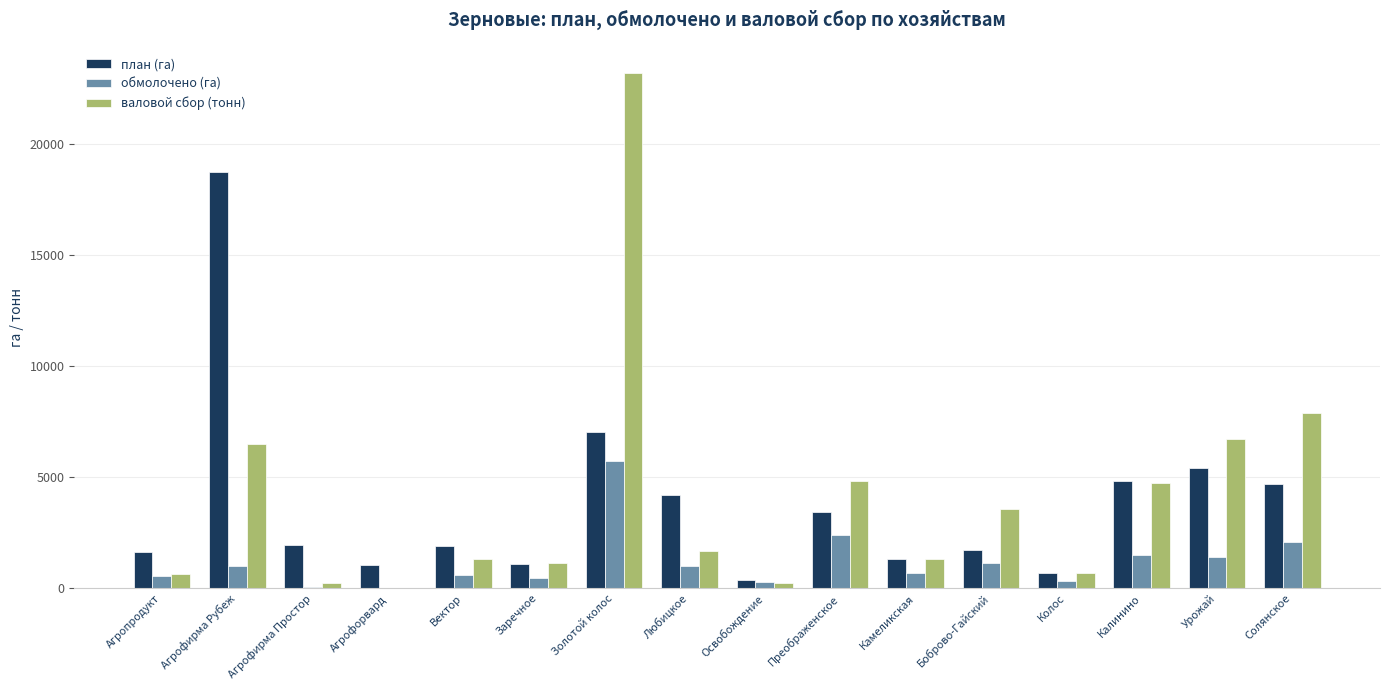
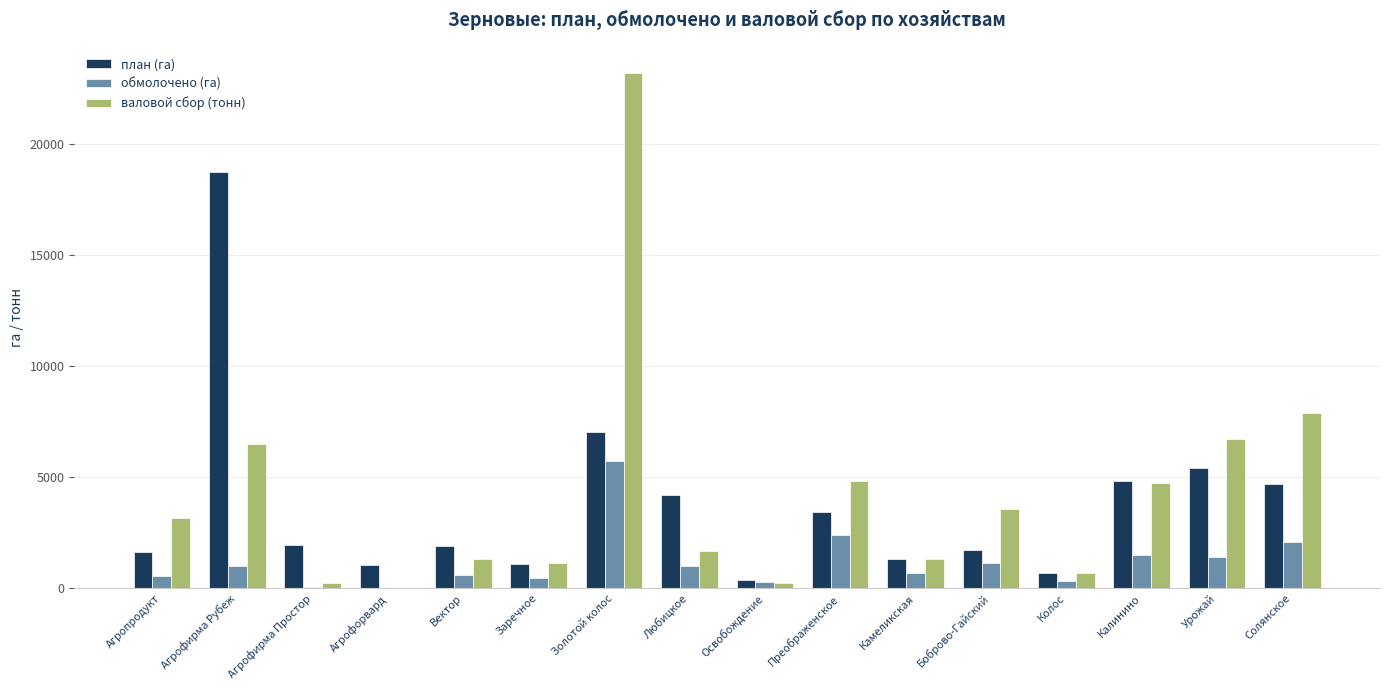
валовой сбор (тонн), Агропродукт: 700 -> 3200
